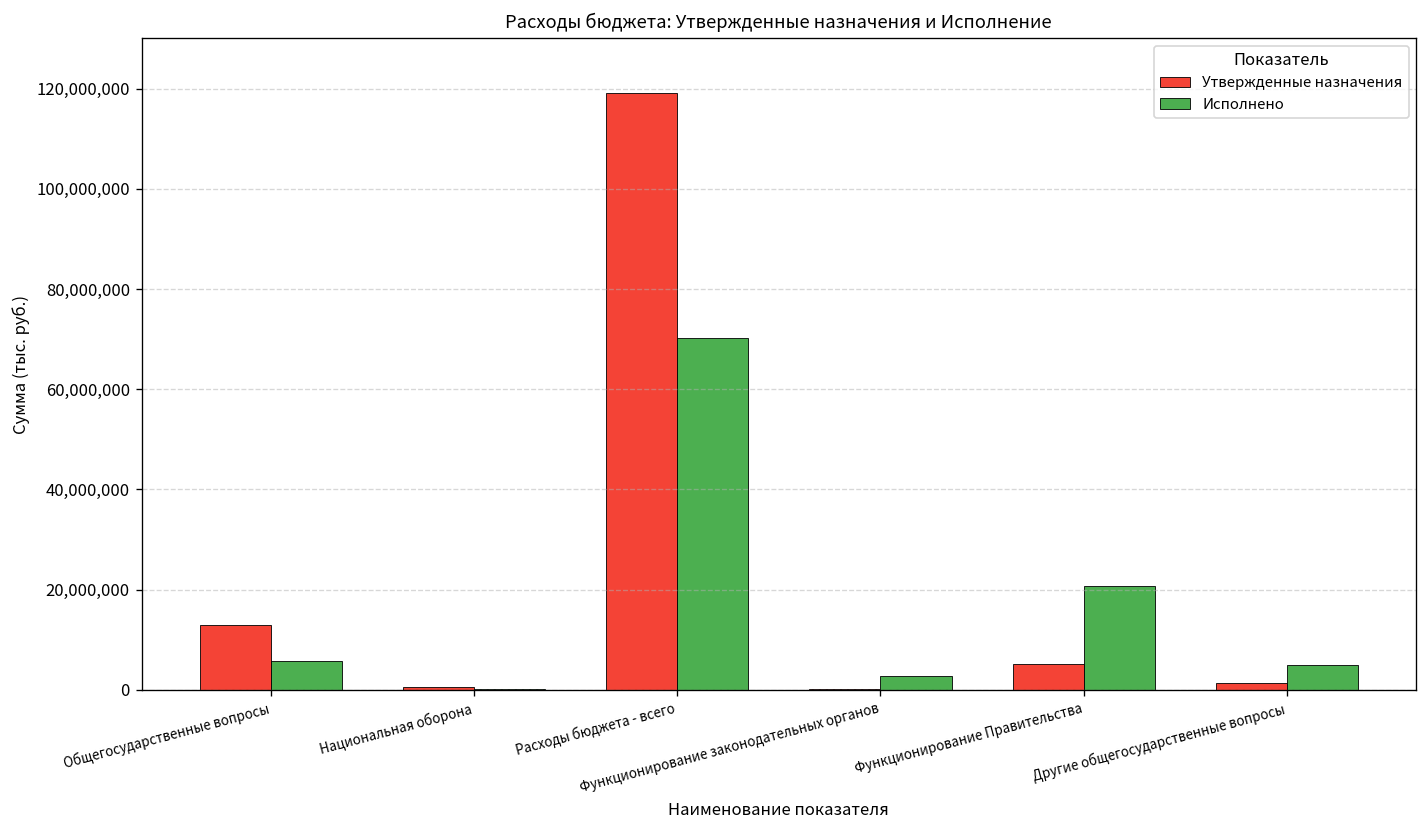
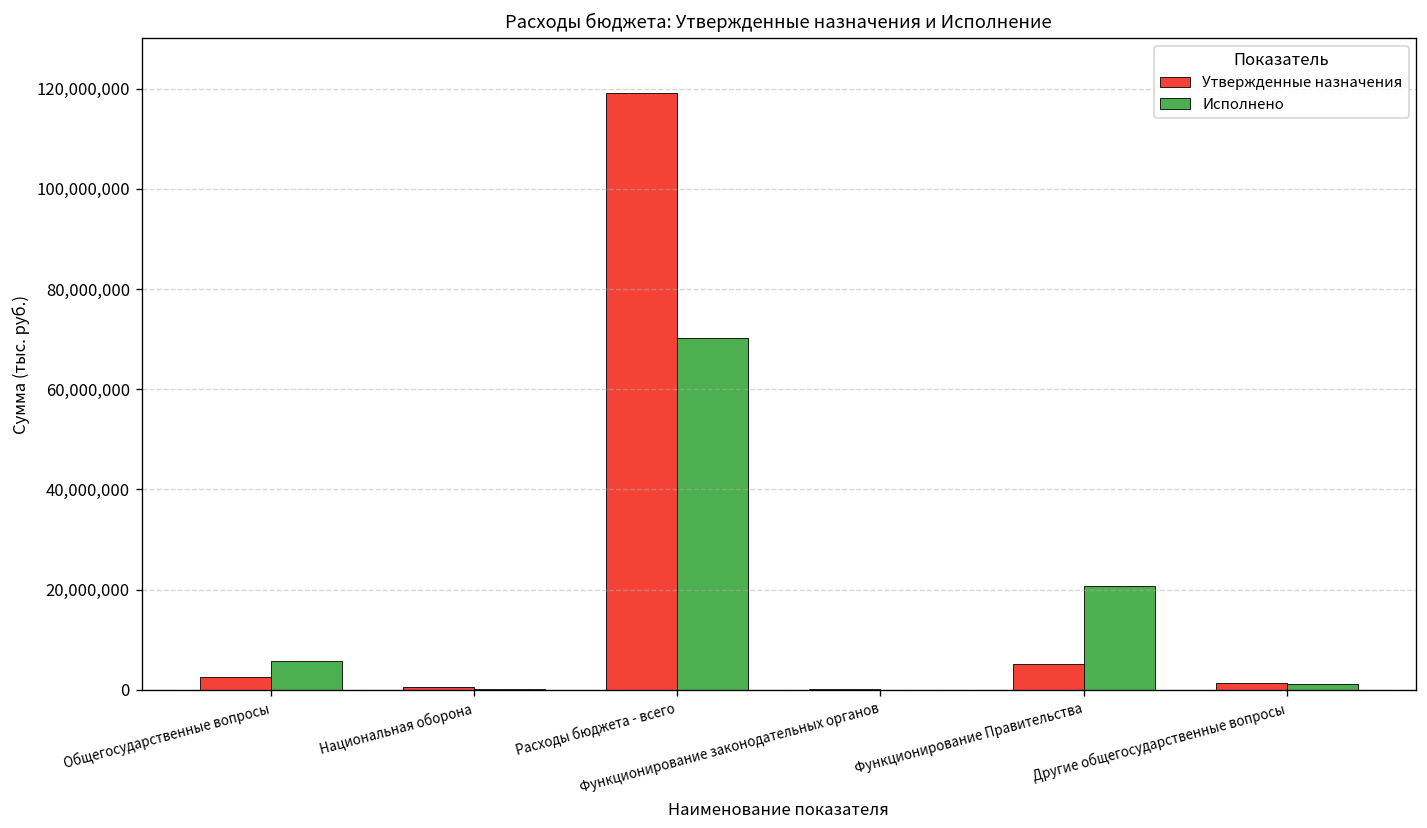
Утвержденные назначения, Общегосударственные вопросы: 13,000,000 -> 3,000,000
Исполнено, Функционирование законодательных органов: 3,000,000 -> 0
Исполнено, Другие общегосударственные вопросы: 5,000,000 -> 1,000,000
